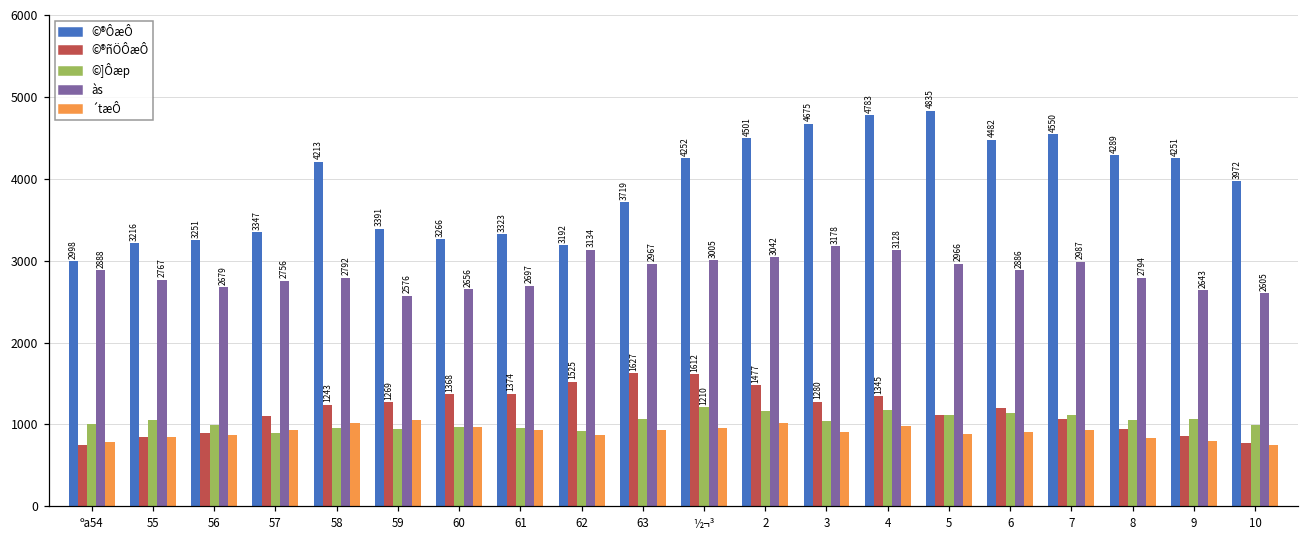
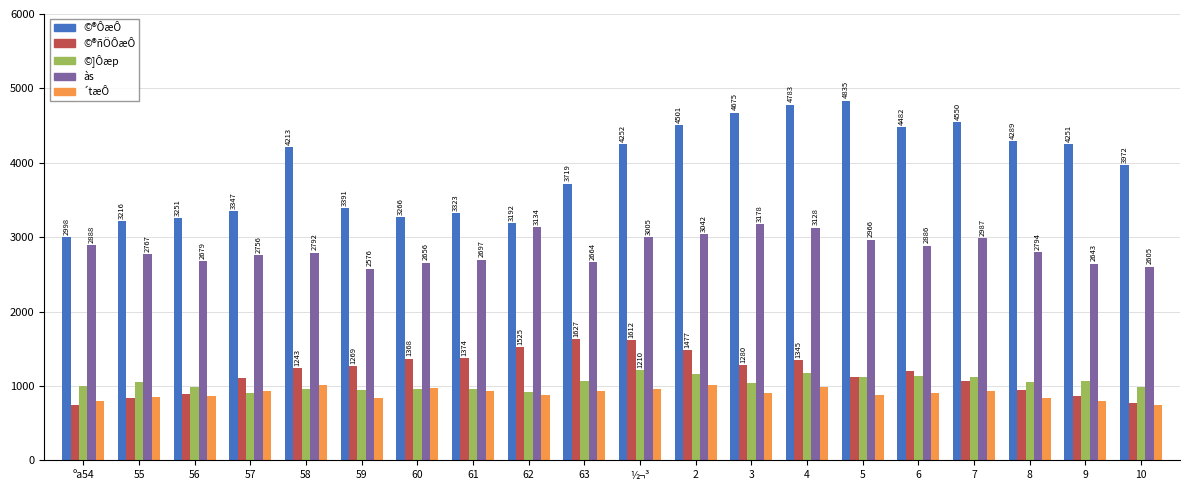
´tæÔ, 59: 1100 -> 800
às, 63: 2967 -> 2664
